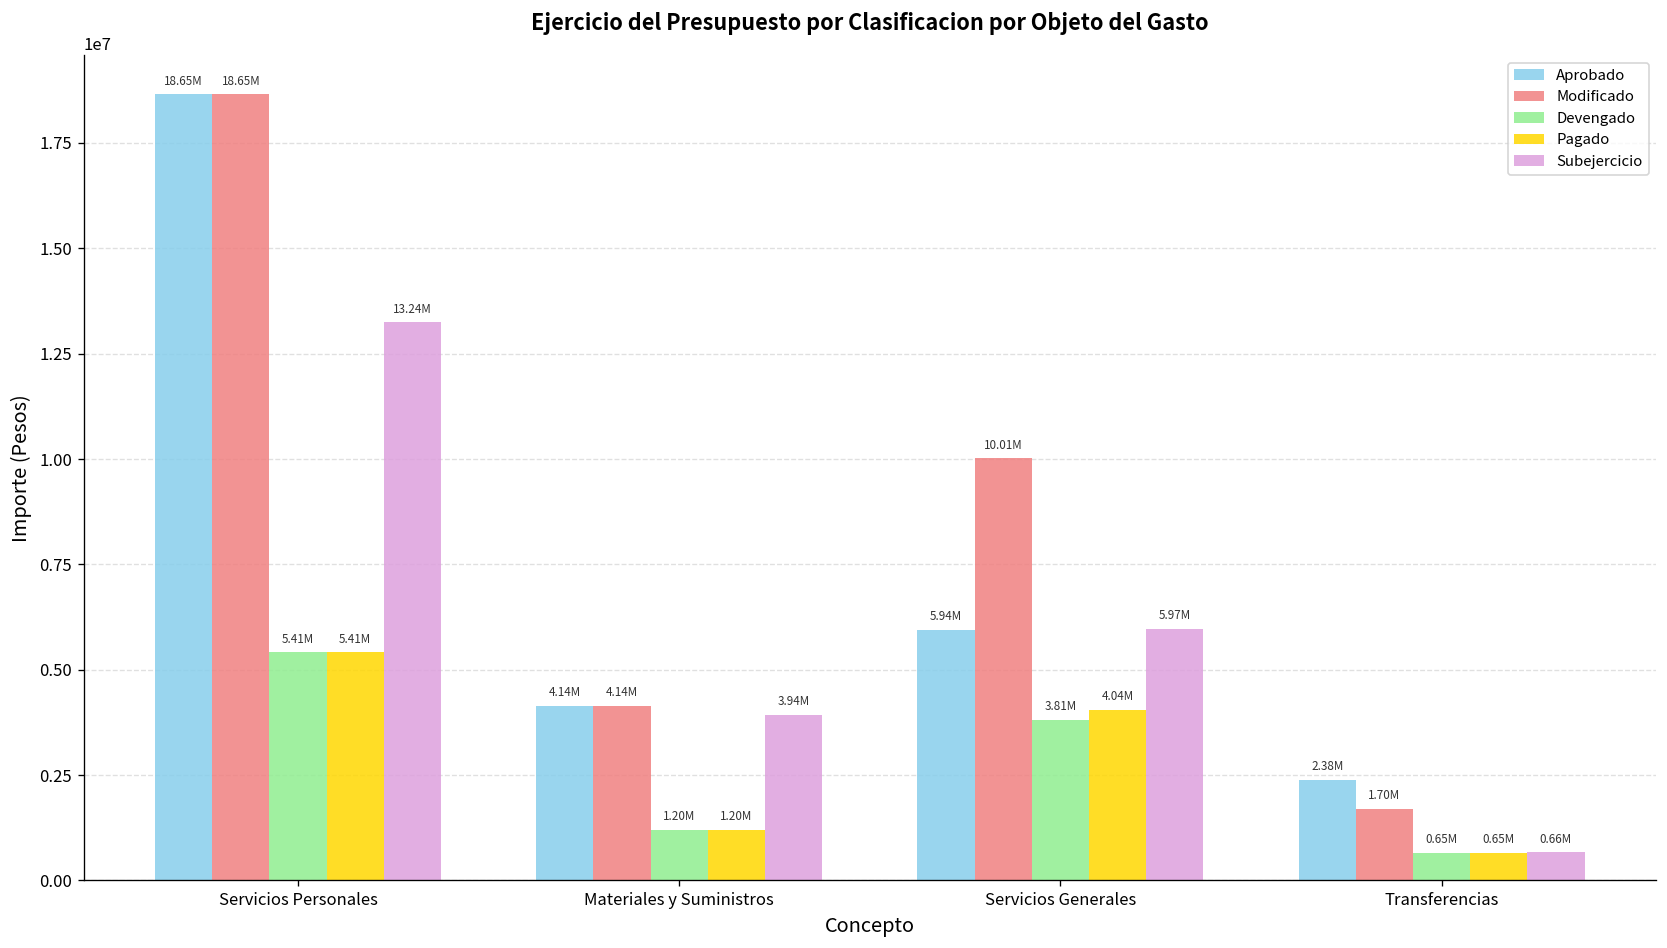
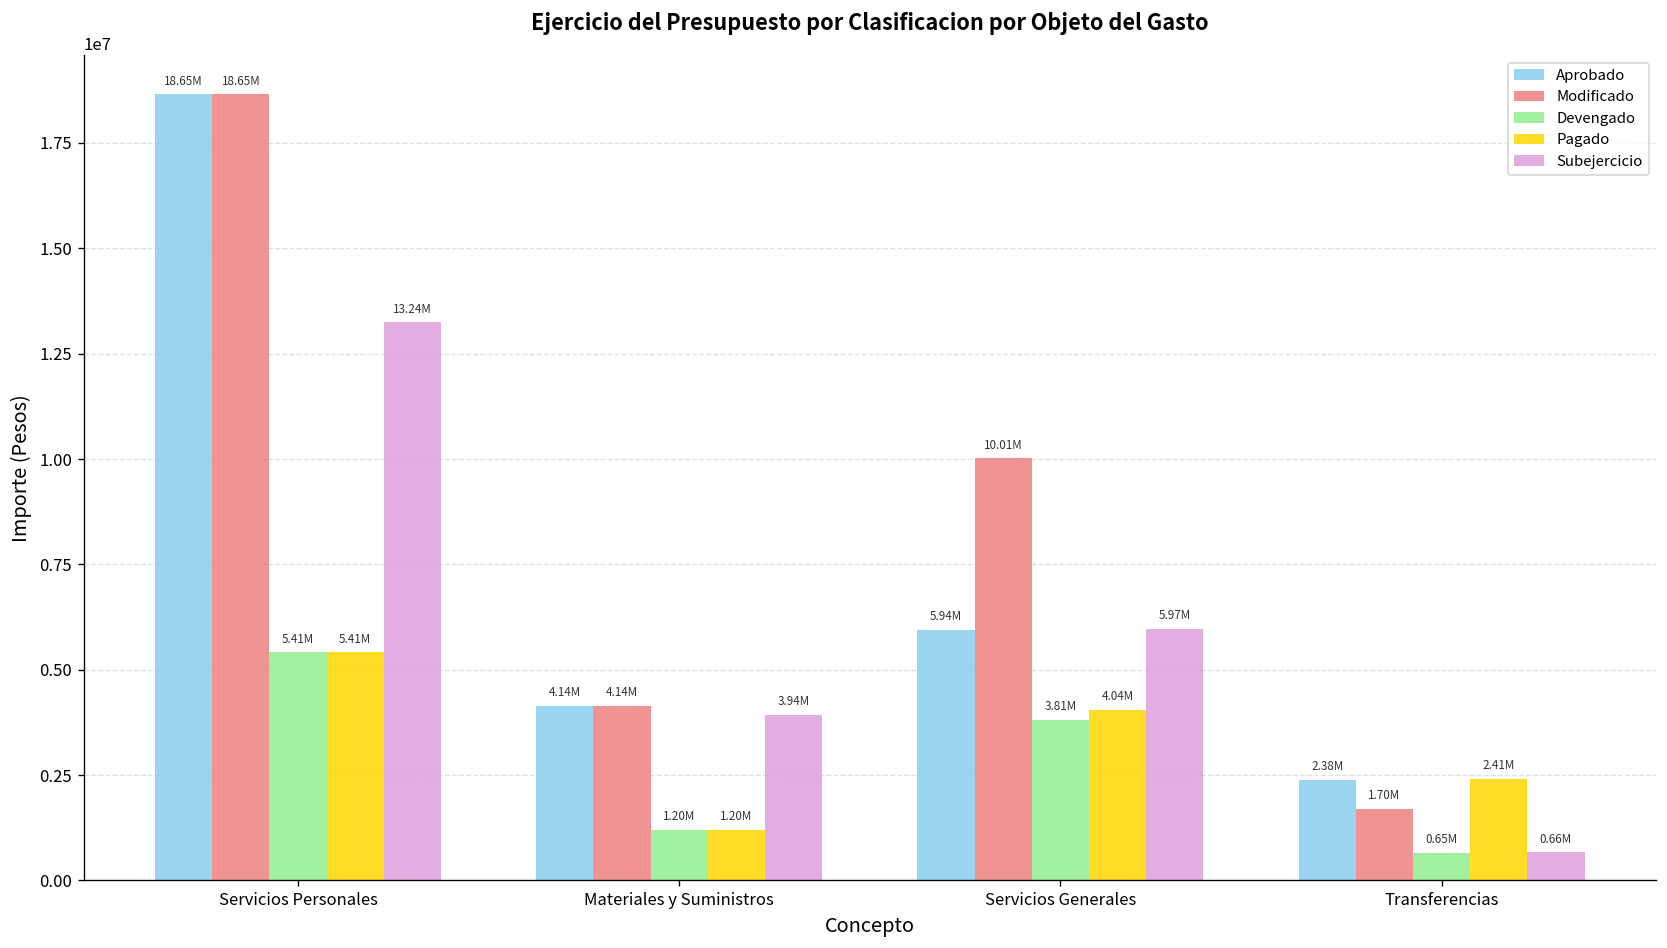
Pagado, Transferencias: 0.65M -> 2.41M
